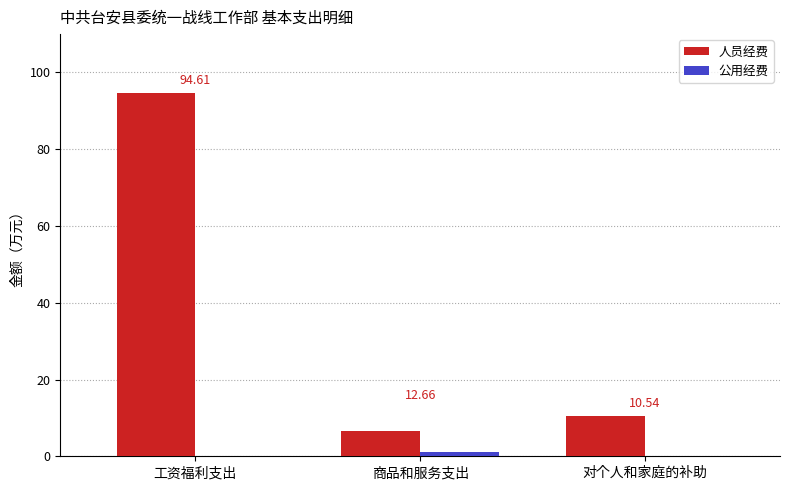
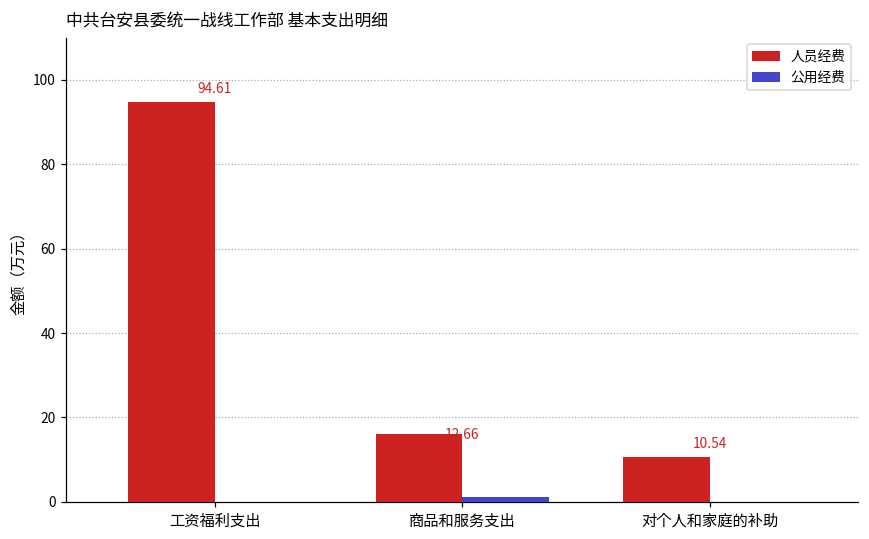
人员经费, 商品和服务支出: 7 -> 16
